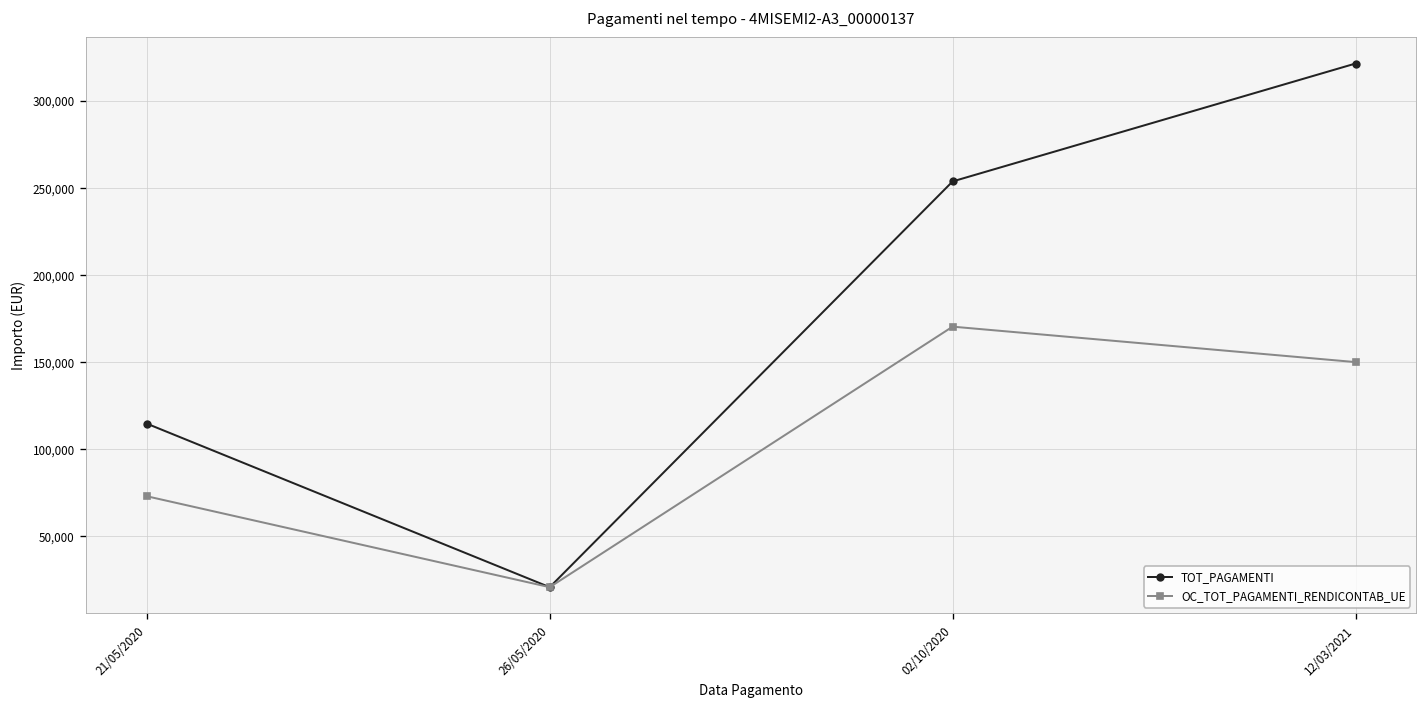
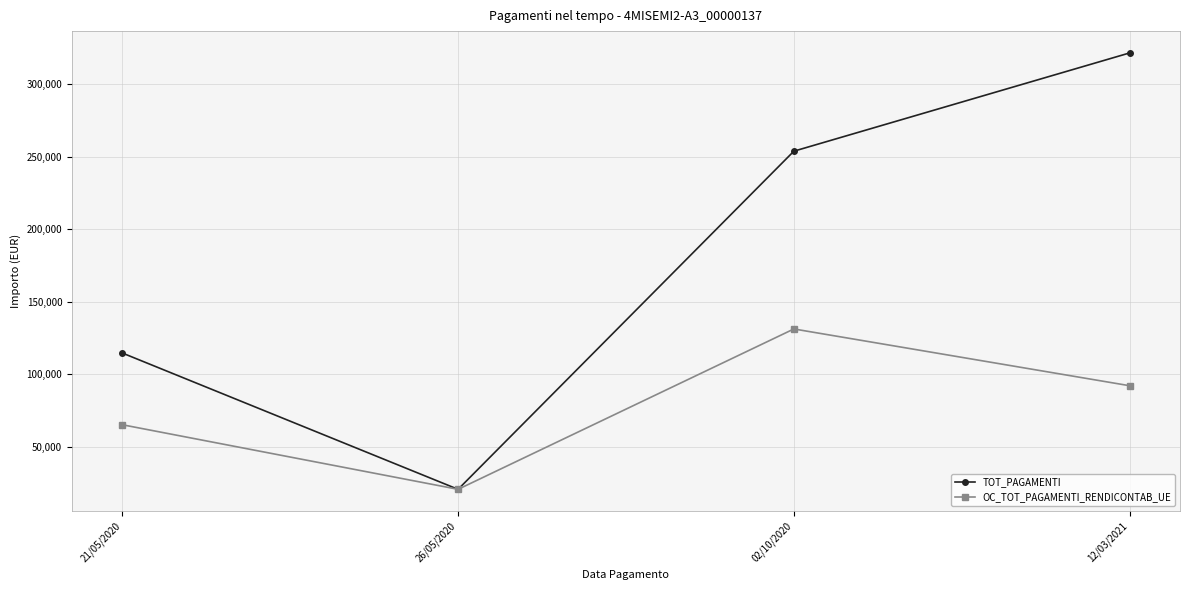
OC_TOT_PAGAMENTI_RENDICONTAB_UE, 21/05/2020: 73,000 -> 65,000
OC_TOT_PAGAMENTI_RENDICONTAB_UE, 02/10/2020: 170,000 -> 131,000
OC_TOT_PAGAMENTI_RENDICONTAB_UE, 12/03/2021: 150,000 -> 92,000
